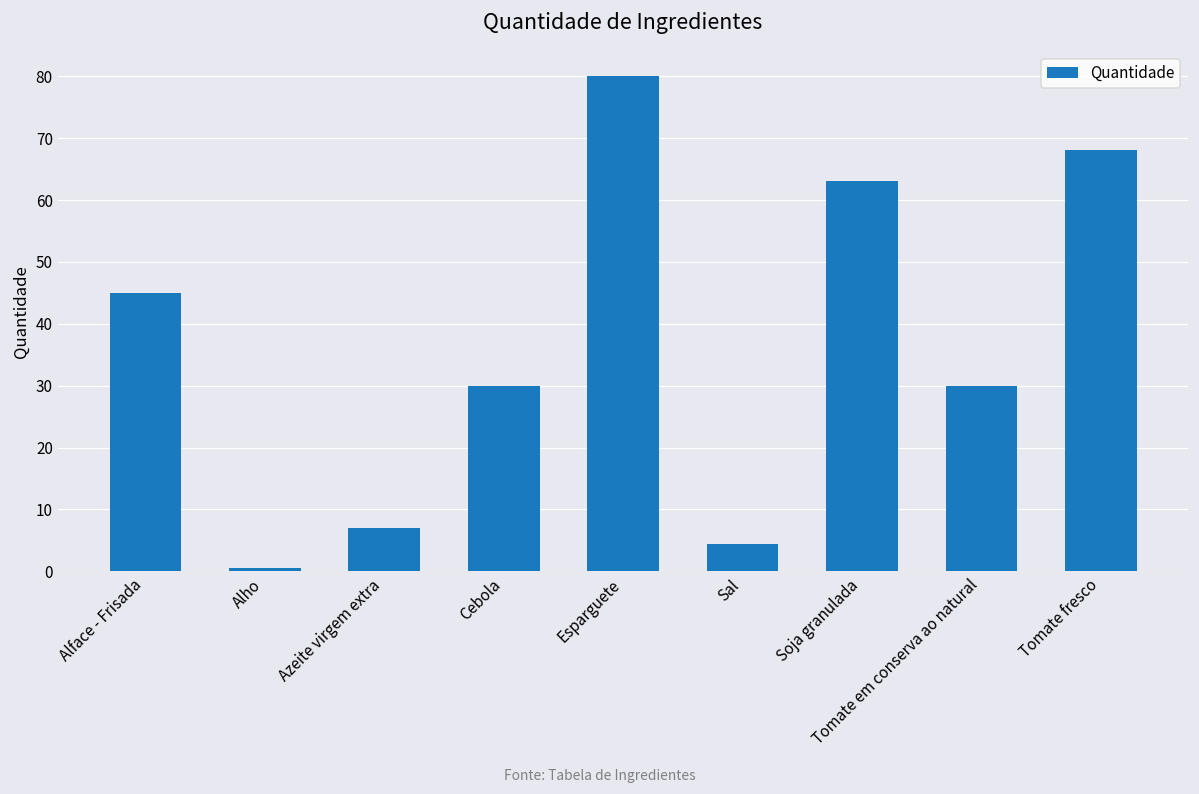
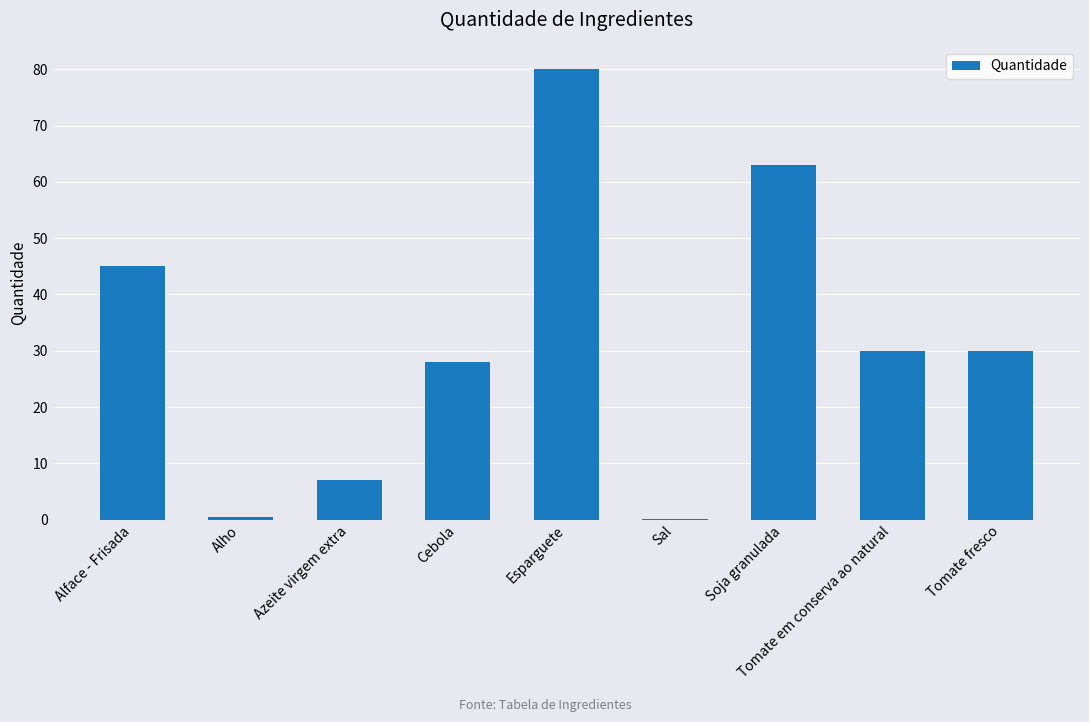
Cebola: 30 -> 28
Sal: 4 -> 0
Tomate fresco: 68 -> 30
